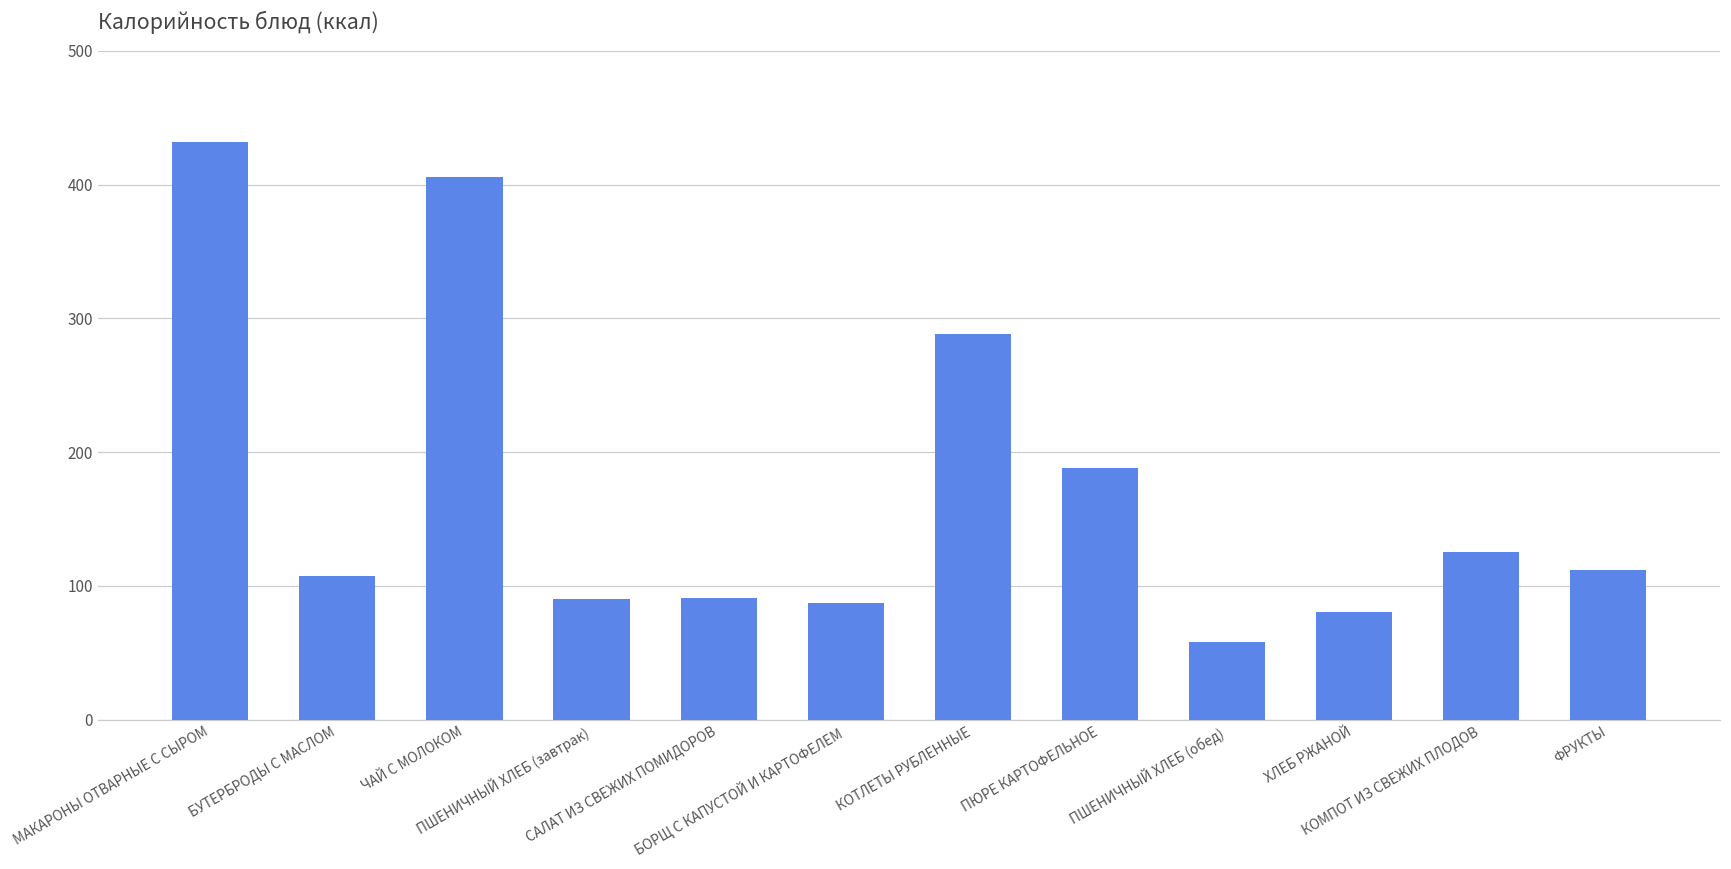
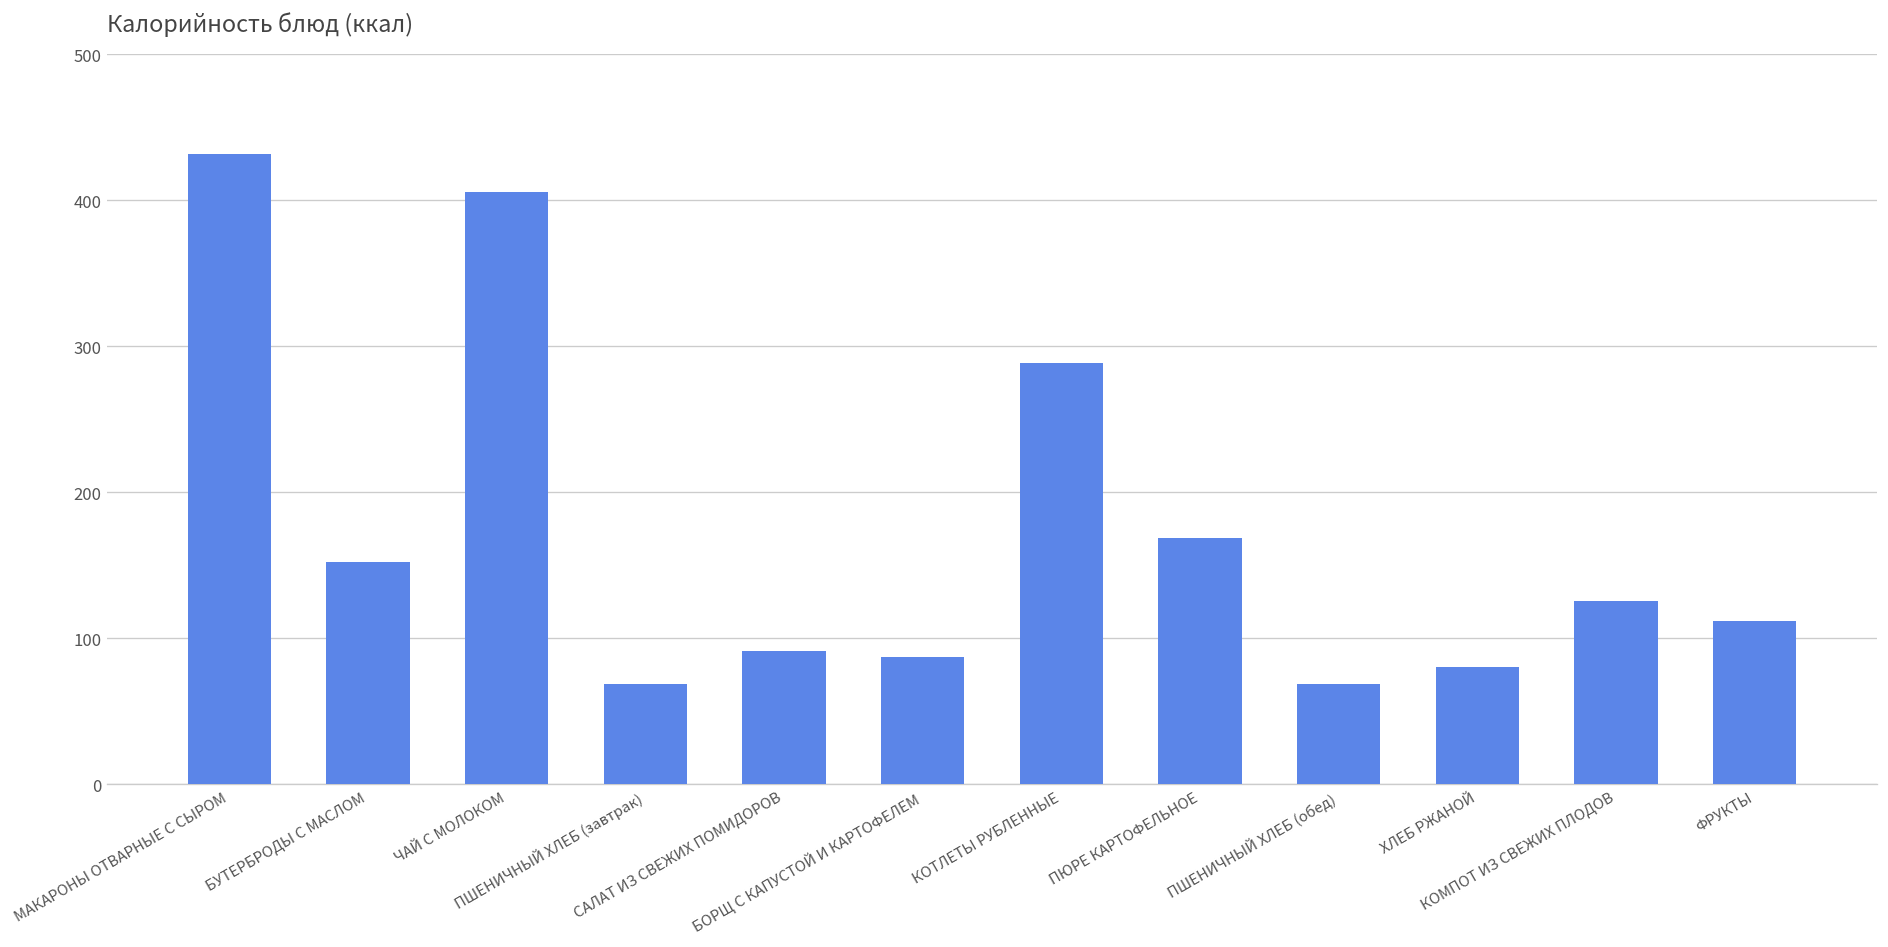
БУТЕРБРОДЫ С МАСЛОМ: 108 -> 153
ПШЕНИЧНЫЙ ХЛЕБ (завтрак): 90 -> 68
ПЮРЕ КАРТОФЕЛЬНОЕ: 188 -> 169
ПШЕНИЧНЫЙ ХЛЕБ (обед): 58 -> 68
